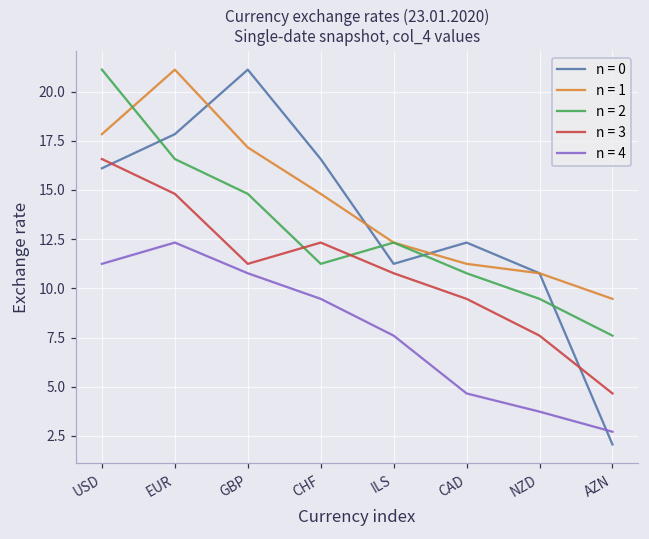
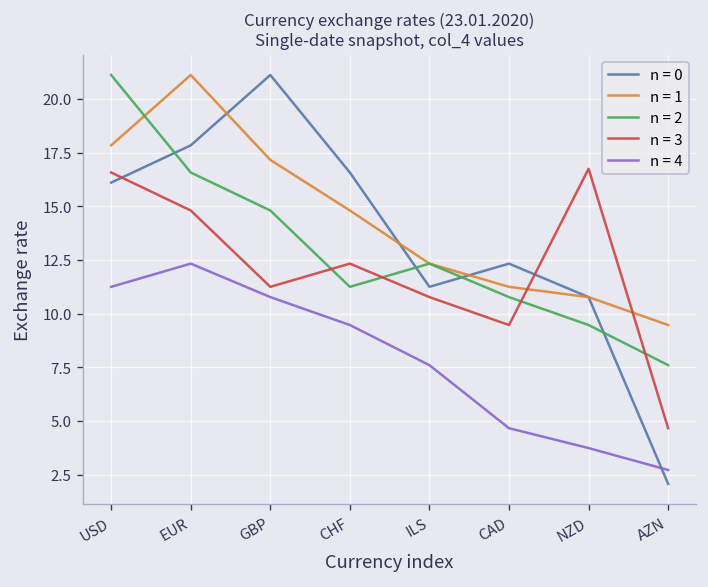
n = 3, NZD: 7.6 -> 16.7
